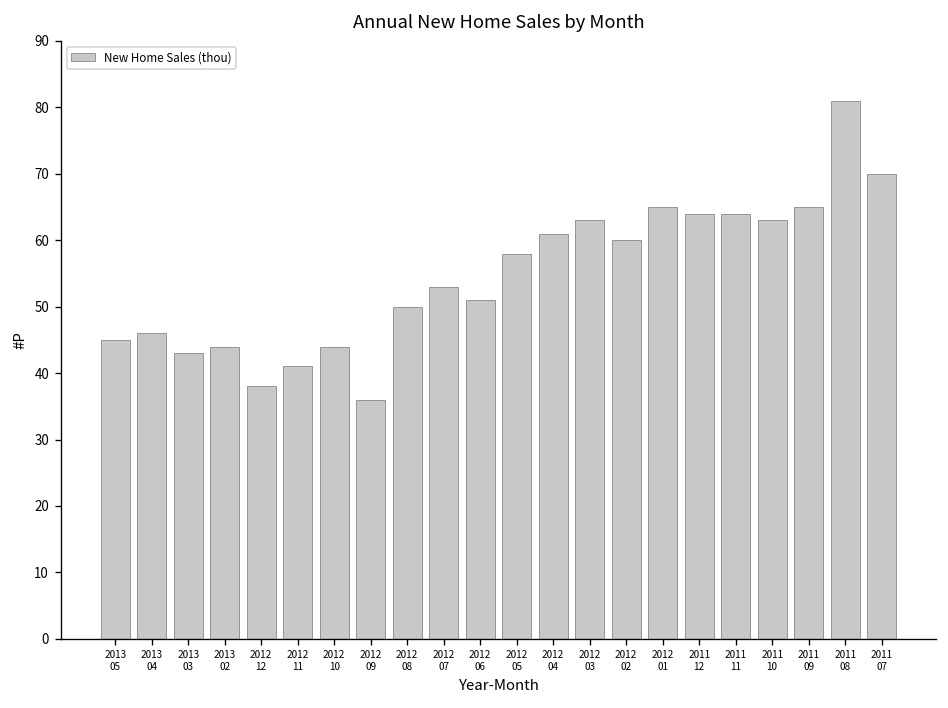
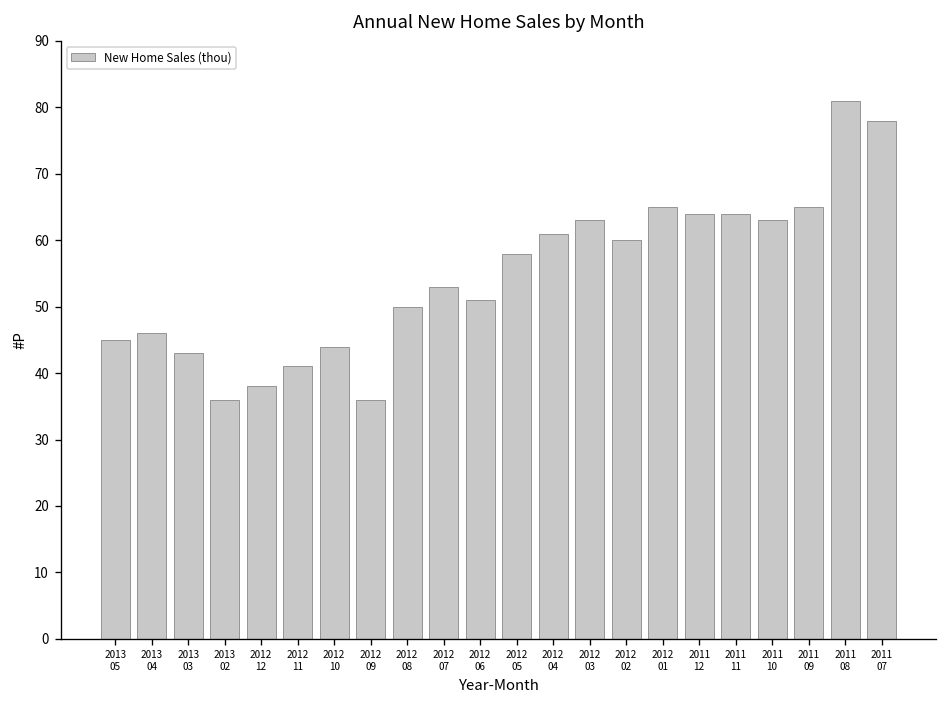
2013 02: 44 -> 36
2011 07: 70 -> 78
